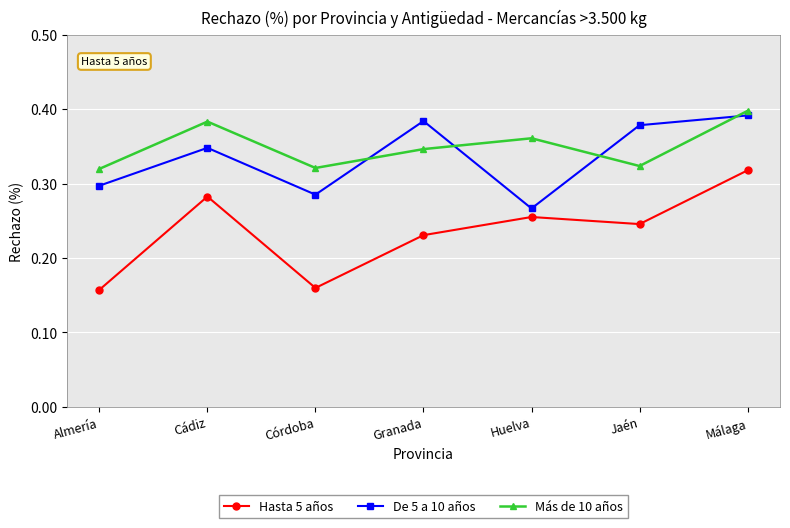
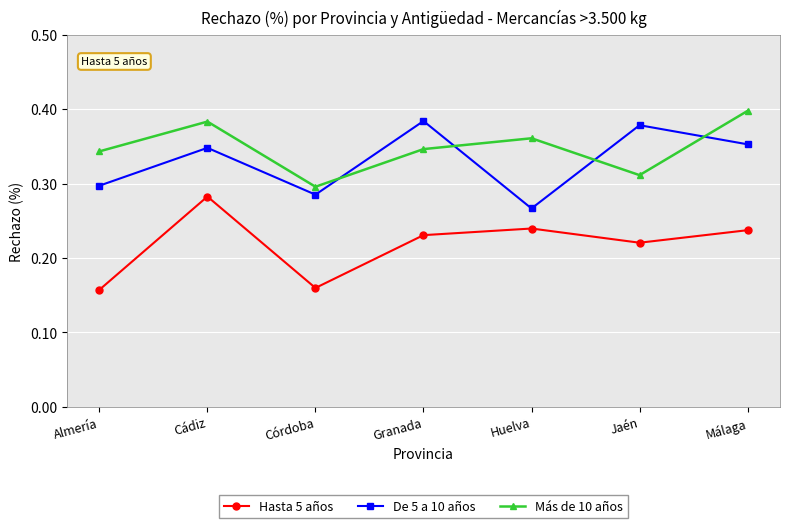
Más de 10 años, Almería: 0.32 -> 0.34
Más de 10 años, Córdoba: 0.32 -> 0.30
Hasta 5 años, Huelva: 0.26 -> 0.24
Hasta 5 años, Jaén: 0.25 -> 0.22
Más de 10 años, Jaén: 0.32 -> 0.31
Hasta 5 años, Málaga: 0.32 -> 0.24
De 5 a 10 años, Málaga: 0.39 -> 0.35
